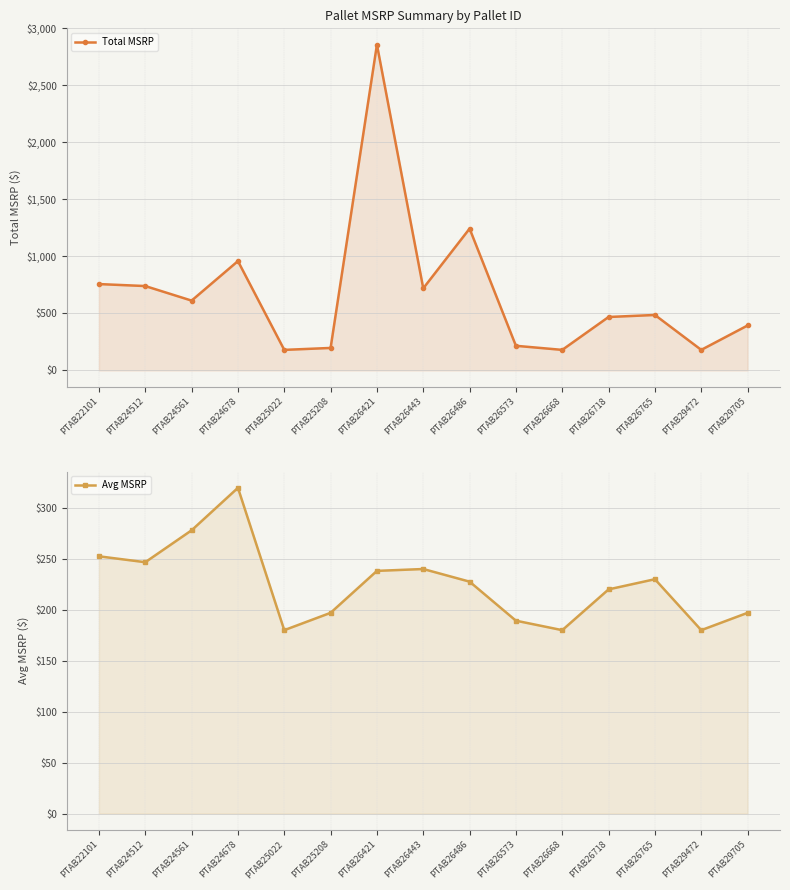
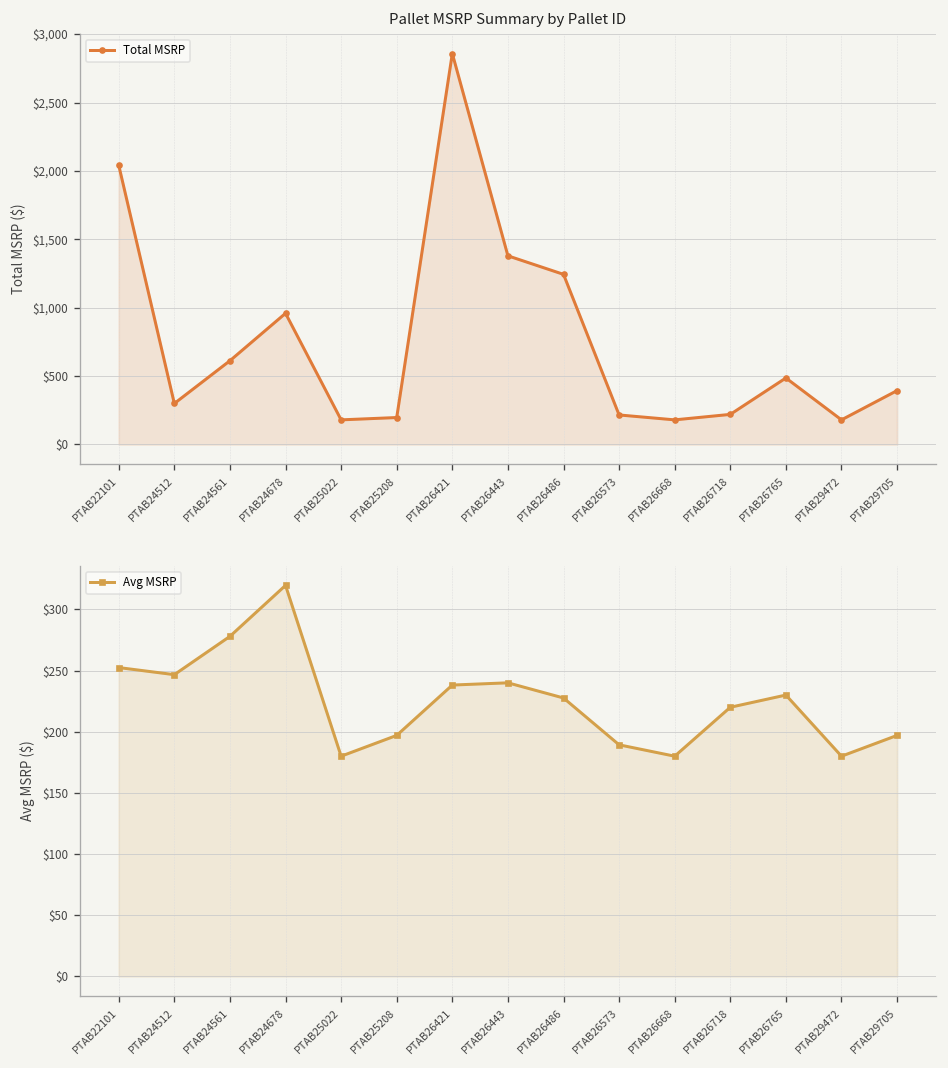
Pallet MSRP Summary by Pallet ID, PTAB22101: $760 -> $2,040
Pallet MSRP Summary by Pallet ID, PTAB24512: $740 -> $300
Pallet MSRP Summary by Pallet ID, PTAB26443: $720 -> $1,380
Pallet MSRP Summary by Pallet ID, PTAB26718: $470 -> $220
